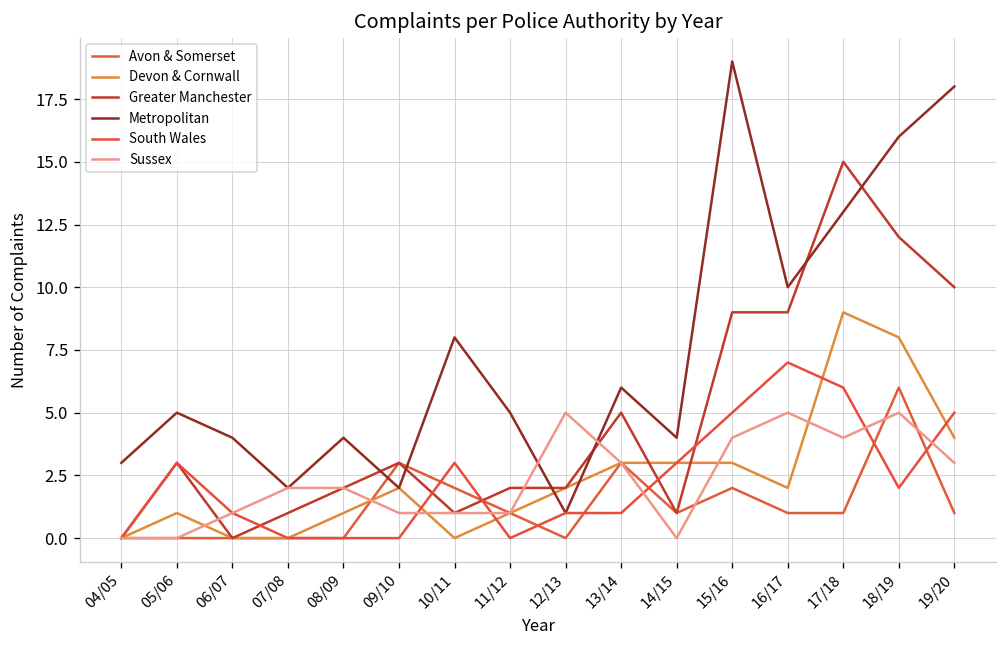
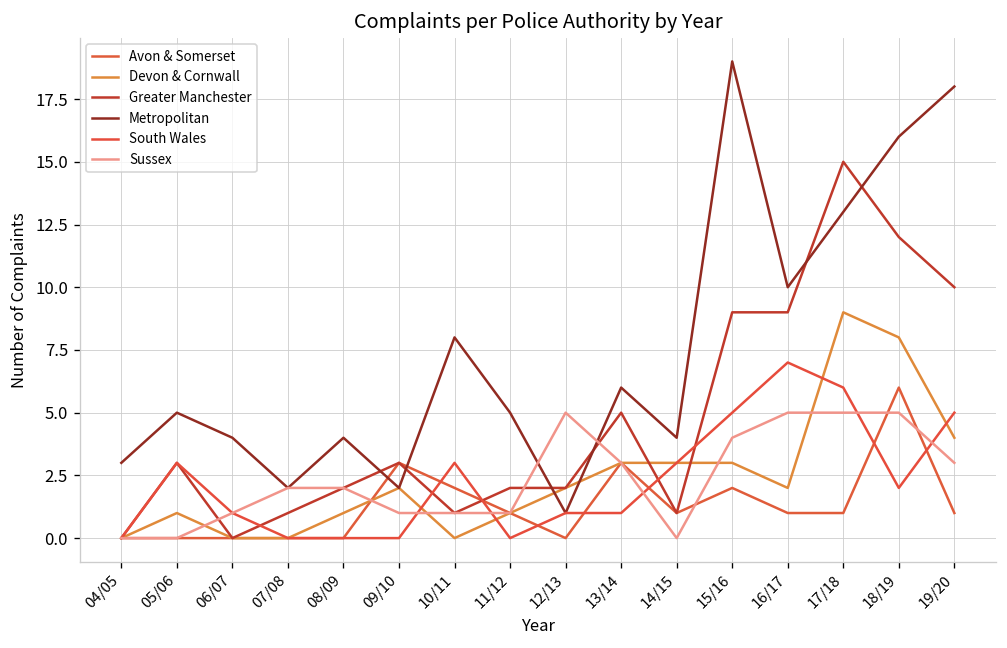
Sussex, 17/18: 4 -> 5
